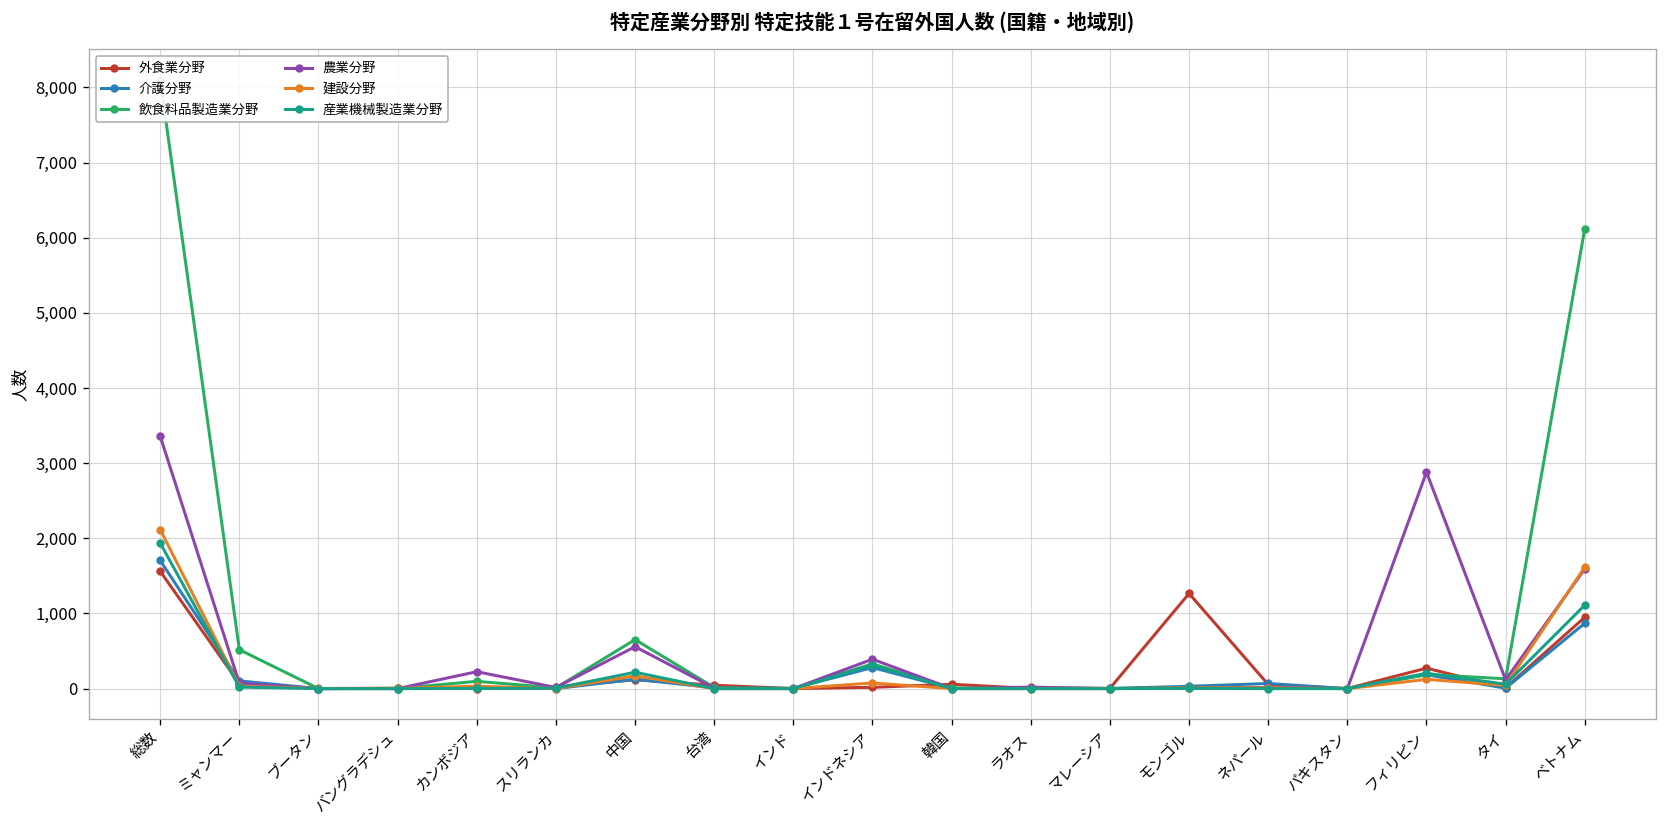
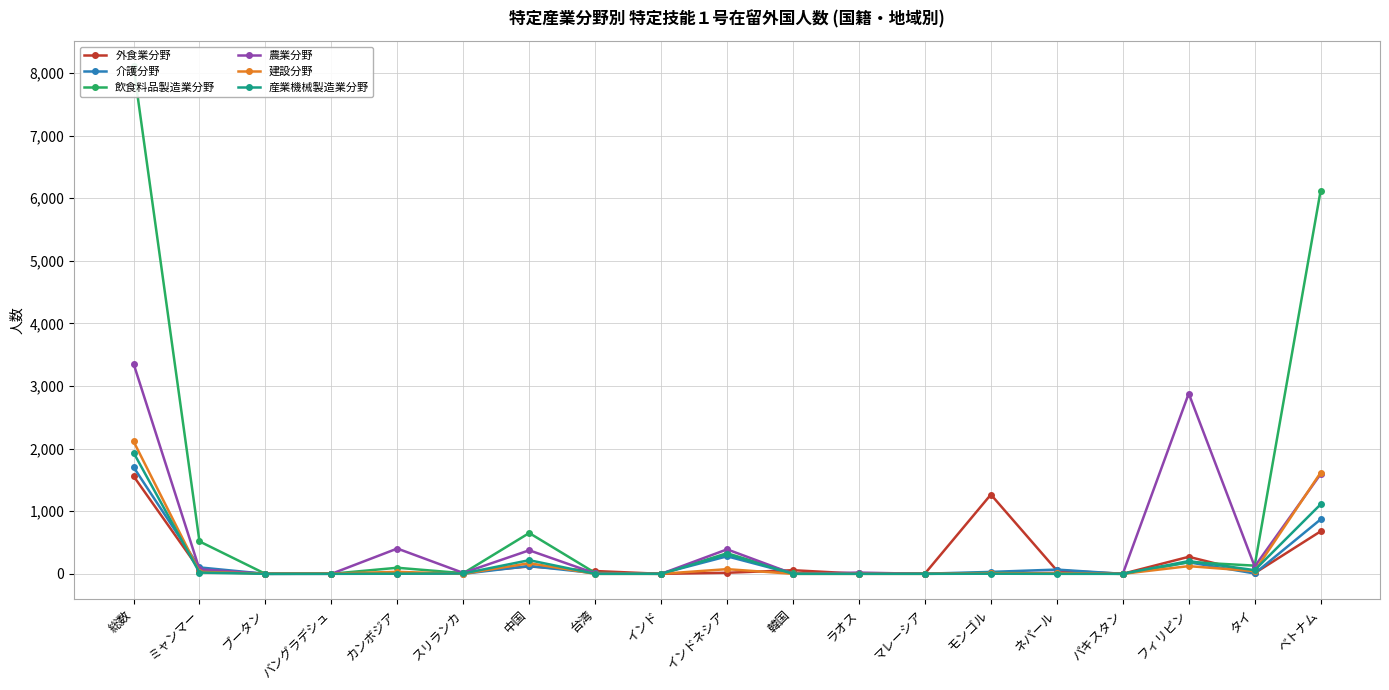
農業分野, カンボジア: 200 -> 400
農業分野, 中国: 600 -> 400
外食業分野, ベトナム: 1,000 -> 700
